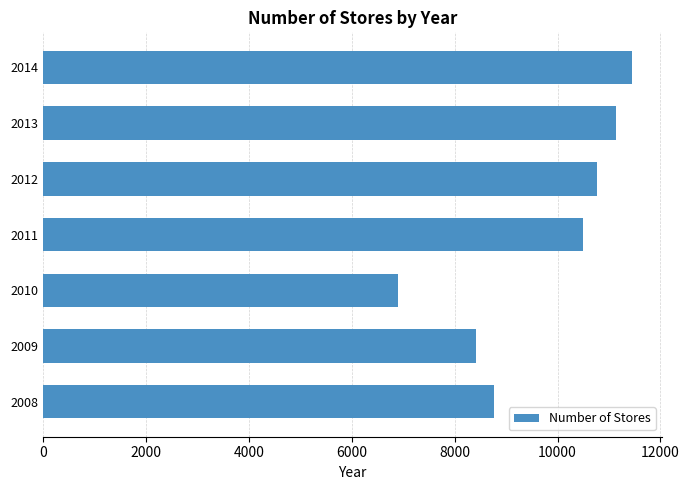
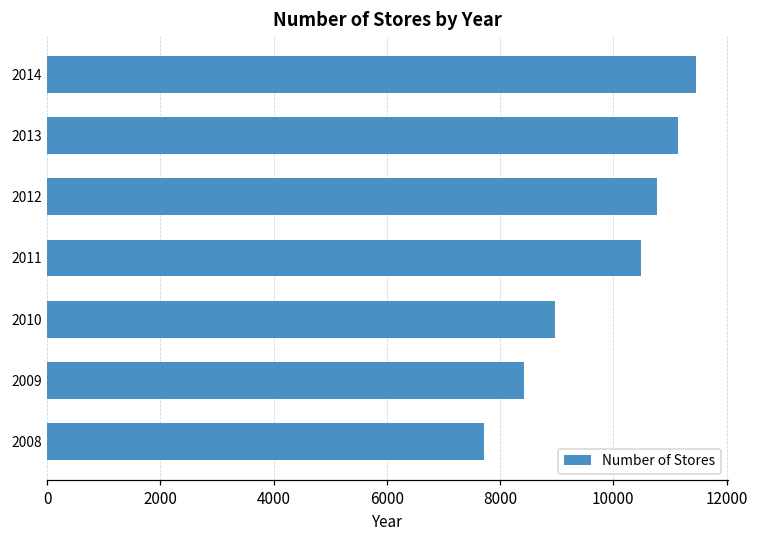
2010: 6900 -> 9000
2008: 8800 -> 7700
